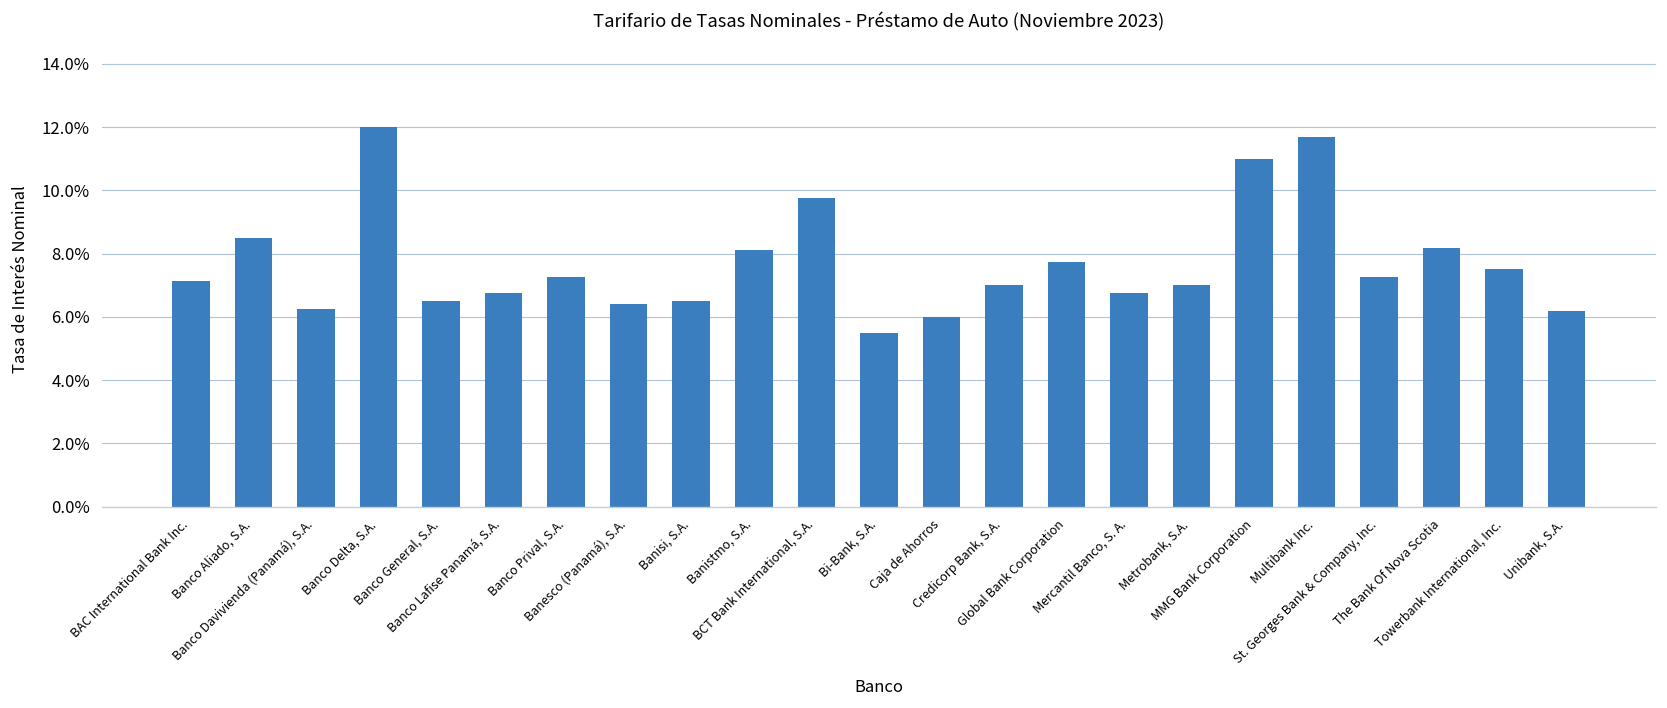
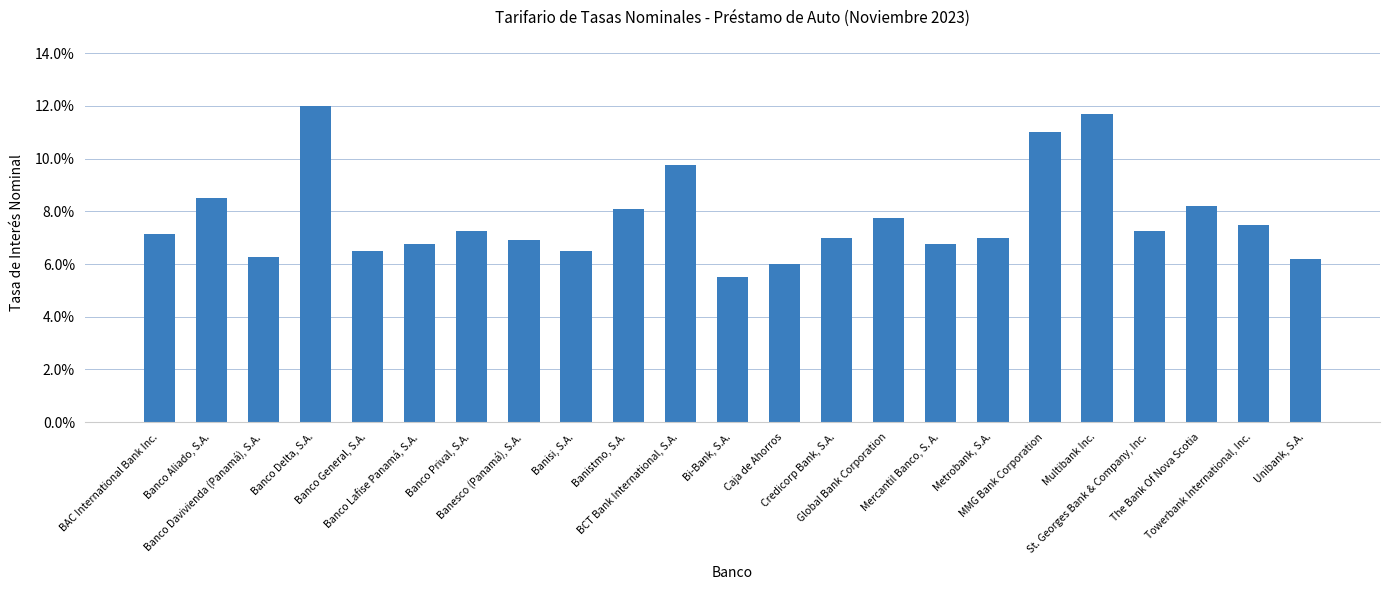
Banesco (Panamá), S.A.: 6.4% -> 6.9%
